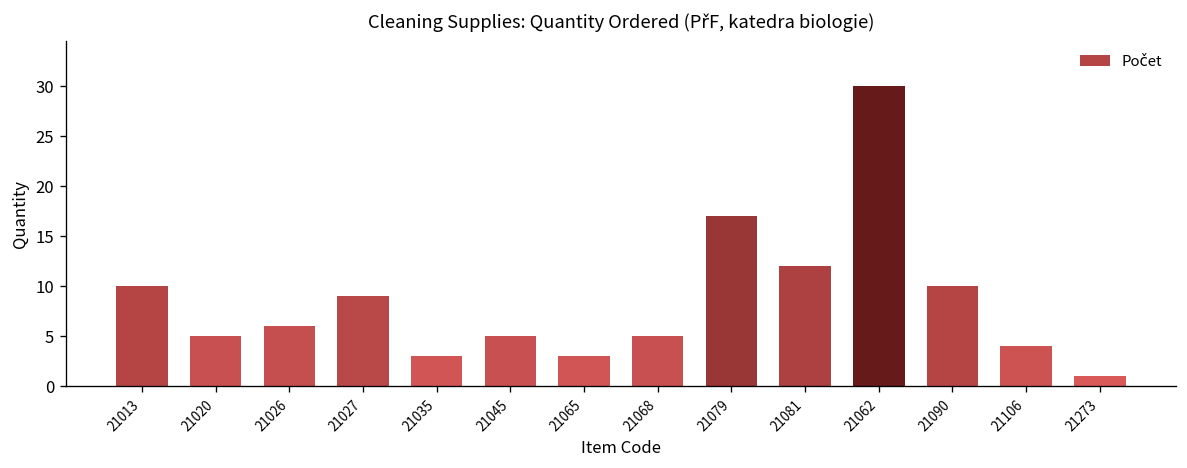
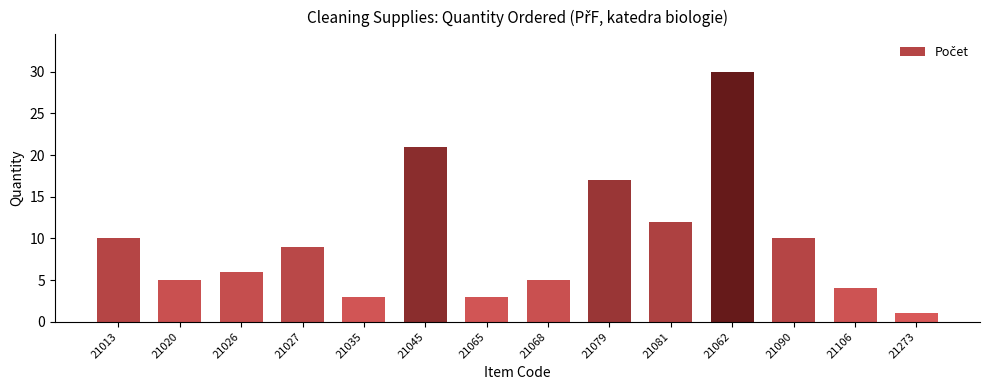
21045: 5 -> 21
